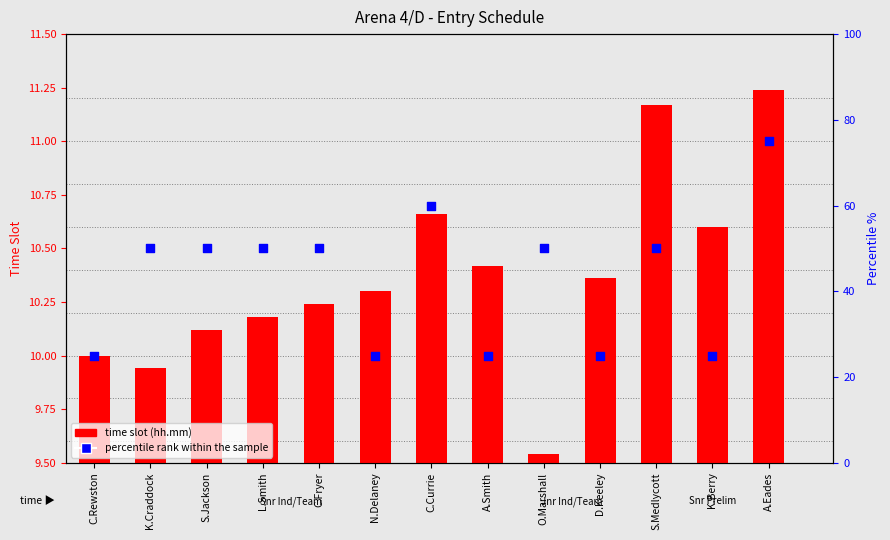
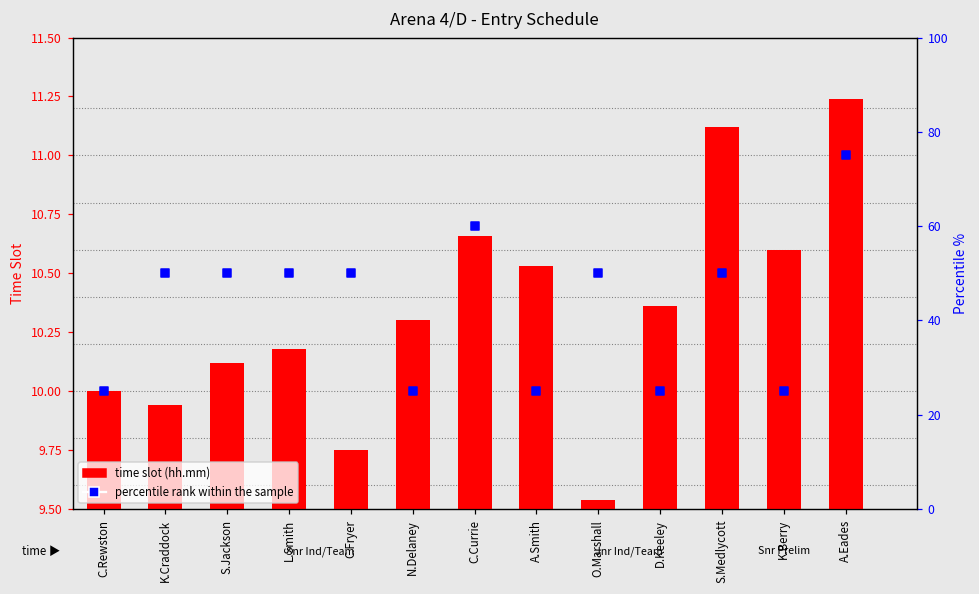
time slot (hh.mm), C.Fryer: 10.24 -> 9.75
time slot (hh.mm), A.Smith: 10.42 -> 10.53
time slot (hh.mm), S.Medlycott: 11.17 -> 11.12
